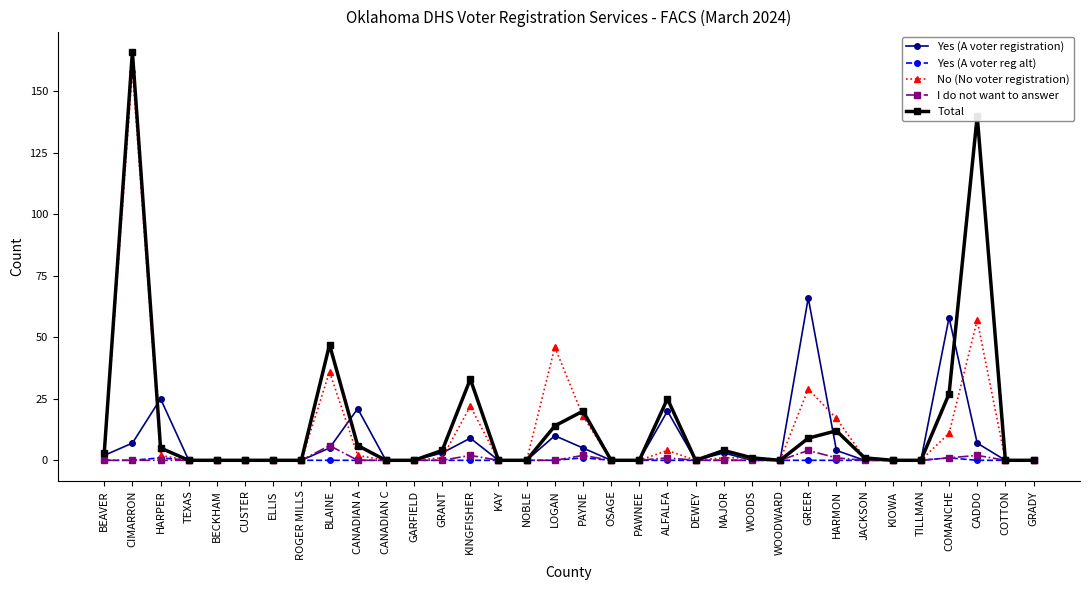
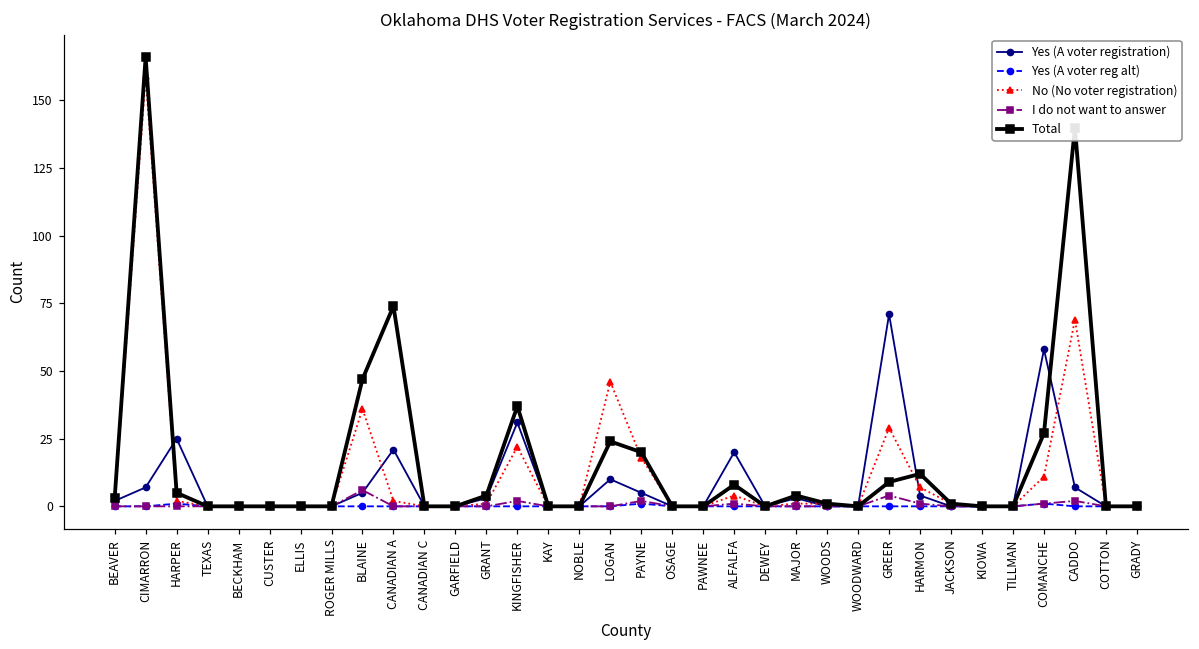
Total, CANADIAN A: 6 -> 74
Yes (A voter registration), KINGFISHER: 9 -> 31
Total, KINGFISHER: 33 -> 37
Total, LOGAN: 14 -> 24
Total, ALFALFA: 25 -> 8
Yes (A voter registration), GREER: 66 -> 71
No (No voter registration), HARMON: 17 -> 7
No (No voter registration), CADDO: 57 -> 69
